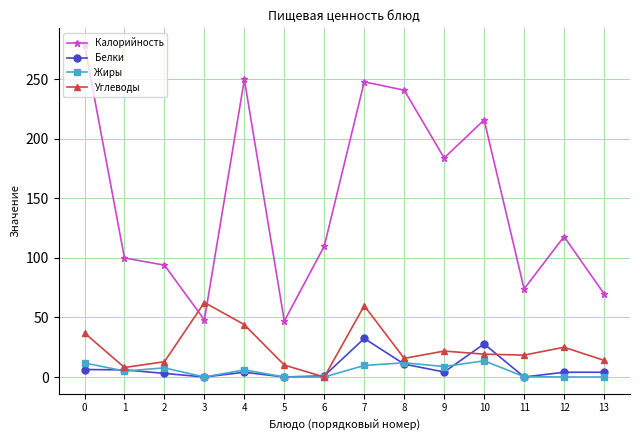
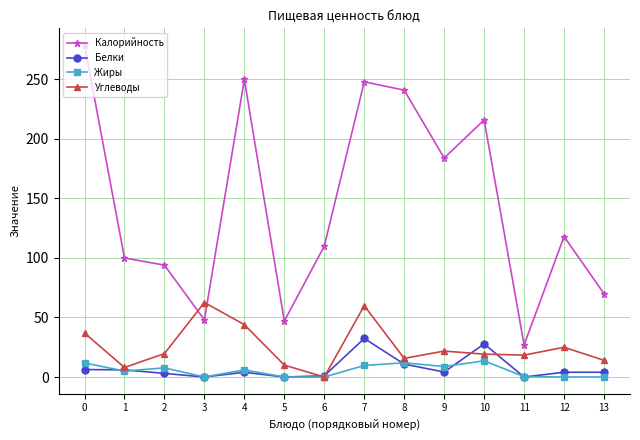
Углеводы, 2: 13 -> 20
Калорийность, 11: 74 -> 27
